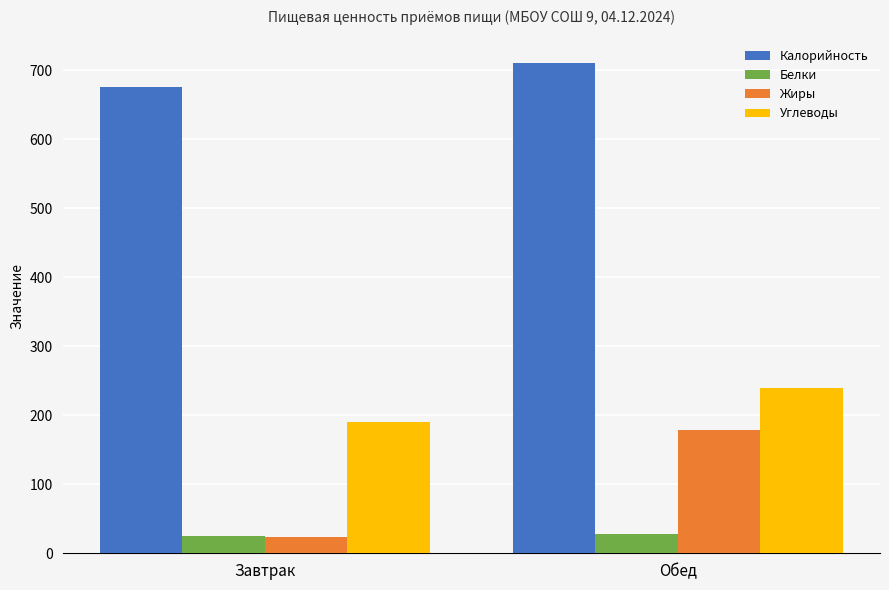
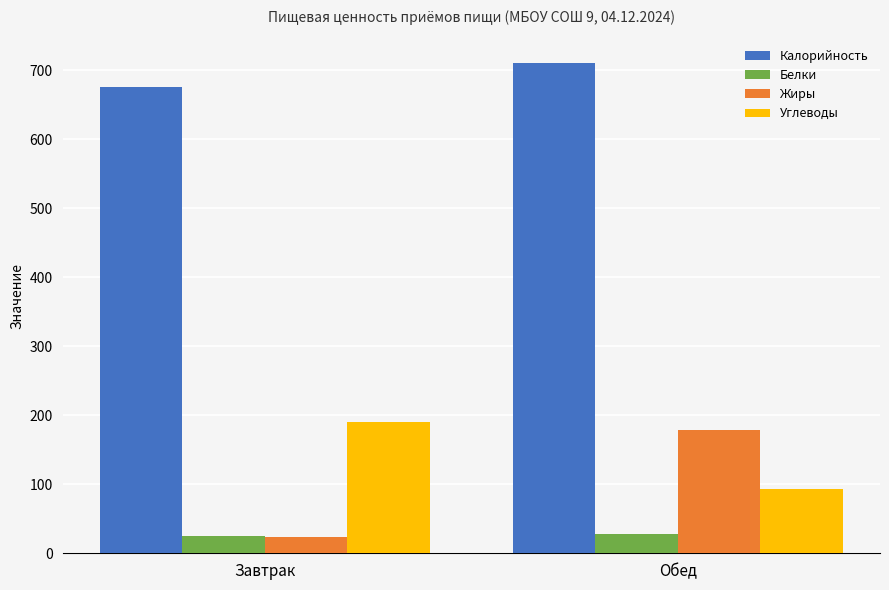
Углеводы, Обед: 240 -> 90
